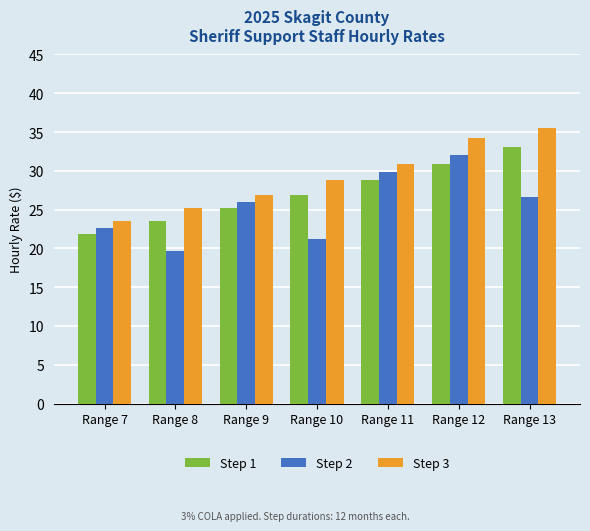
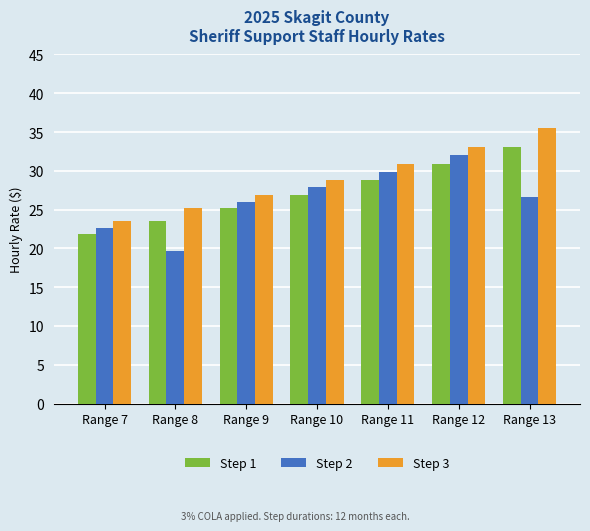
Step 2, Range 10: 21 -> 28
Step 3, Range 12: 34 -> 33
